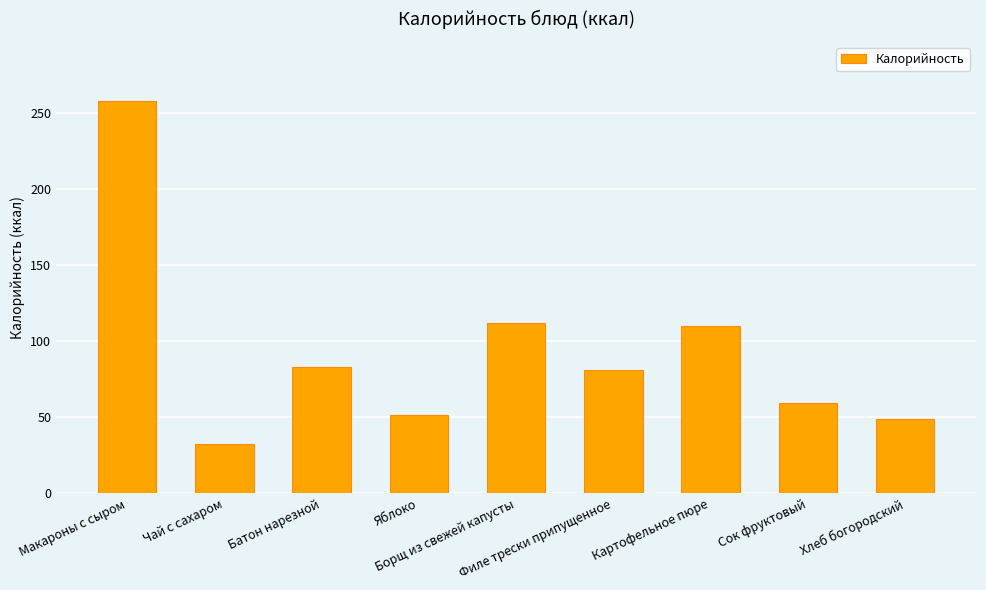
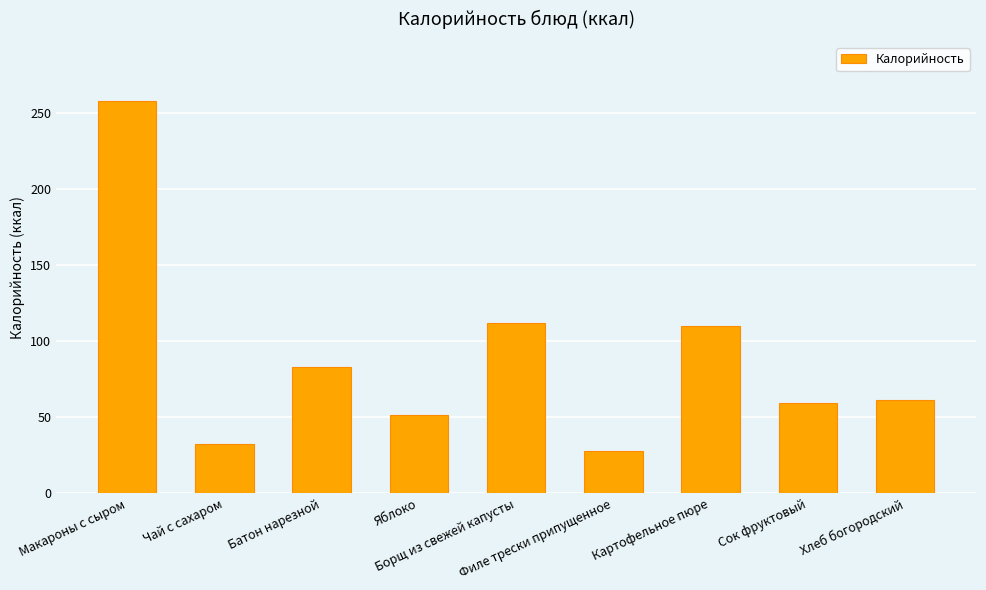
Филе трески припущенное: 81 -> 28
Хлеб богородский: 49 -> 61
